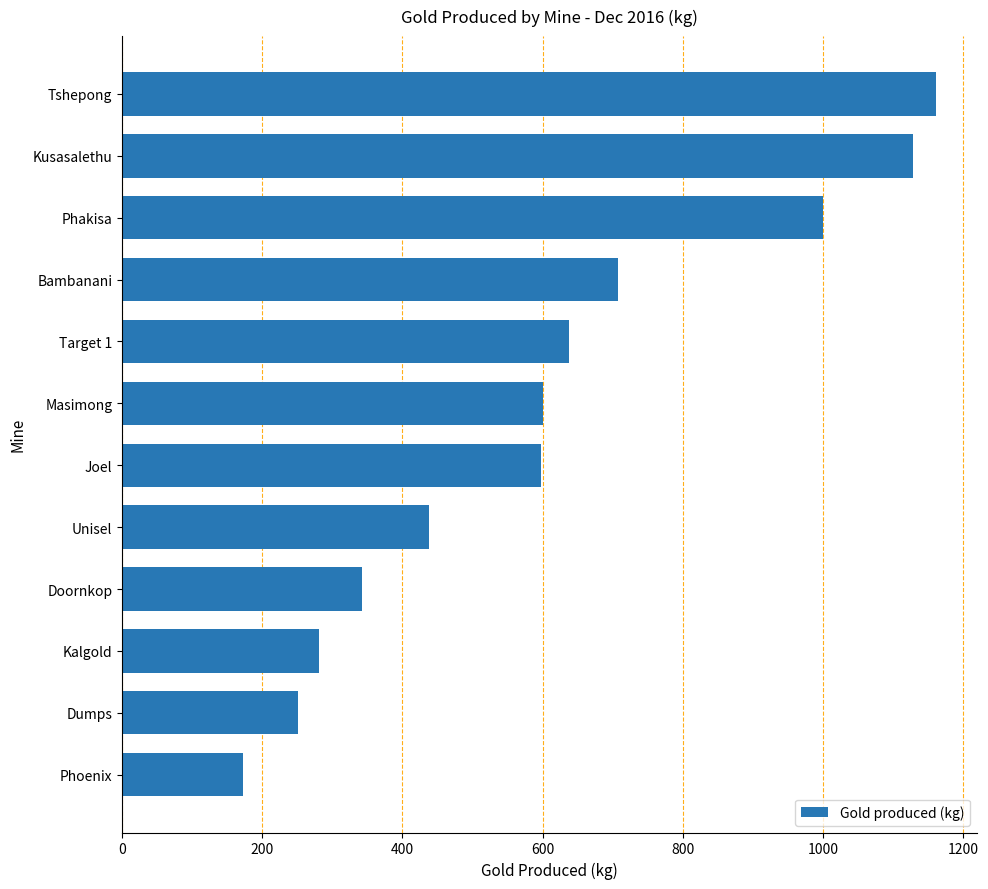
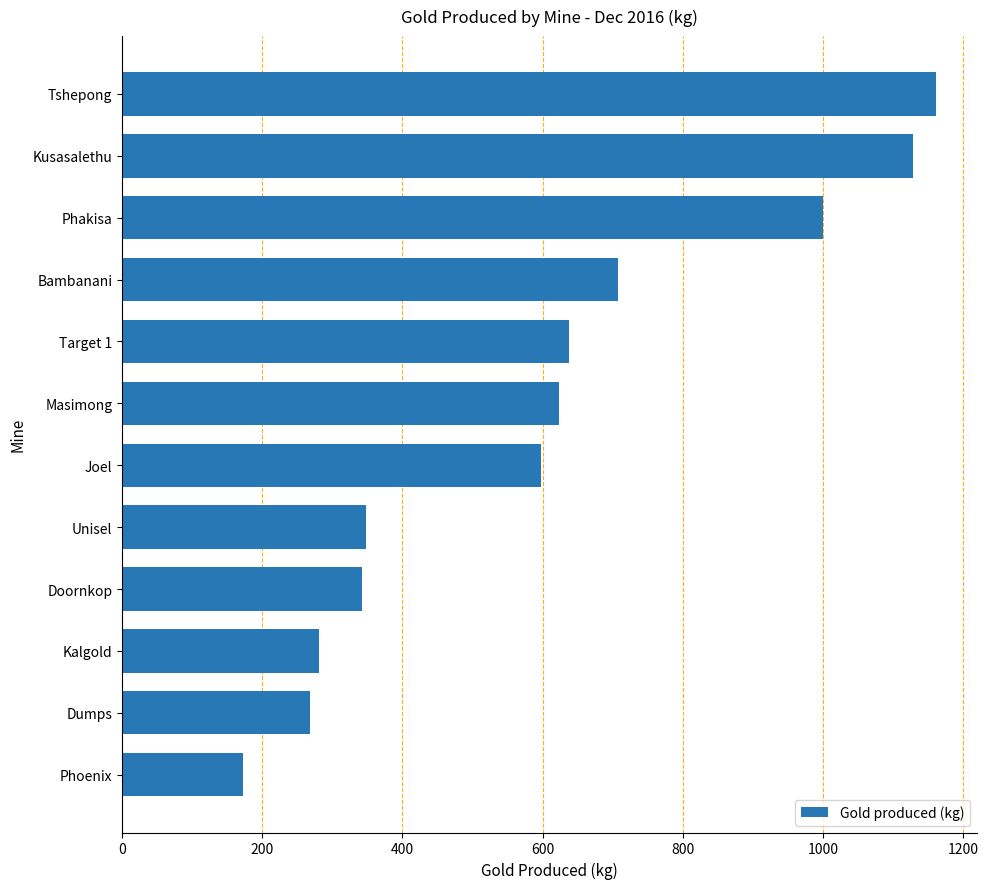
Masimong: 600 -> 620
Unisel: 440 -> 350
Dumps: 250 -> 270
